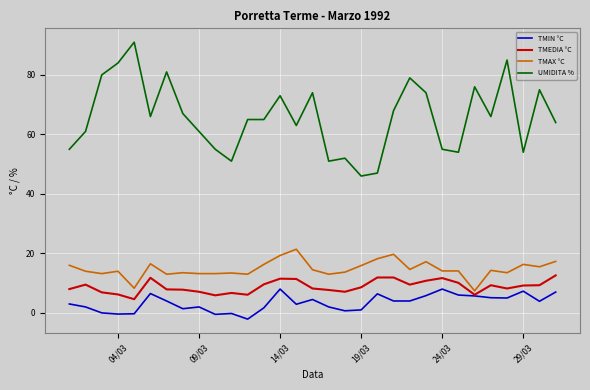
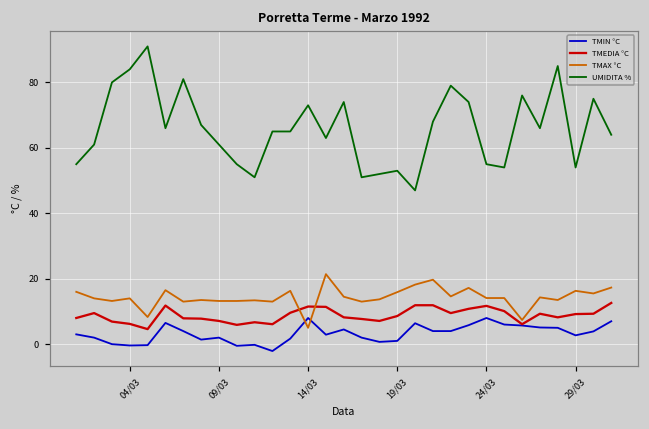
TMAX °C, 14/03: 19 -> 5
UMIDITA %, 19/03: 46 -> 53
TMIN °C, 29/03: 7 -> 3
